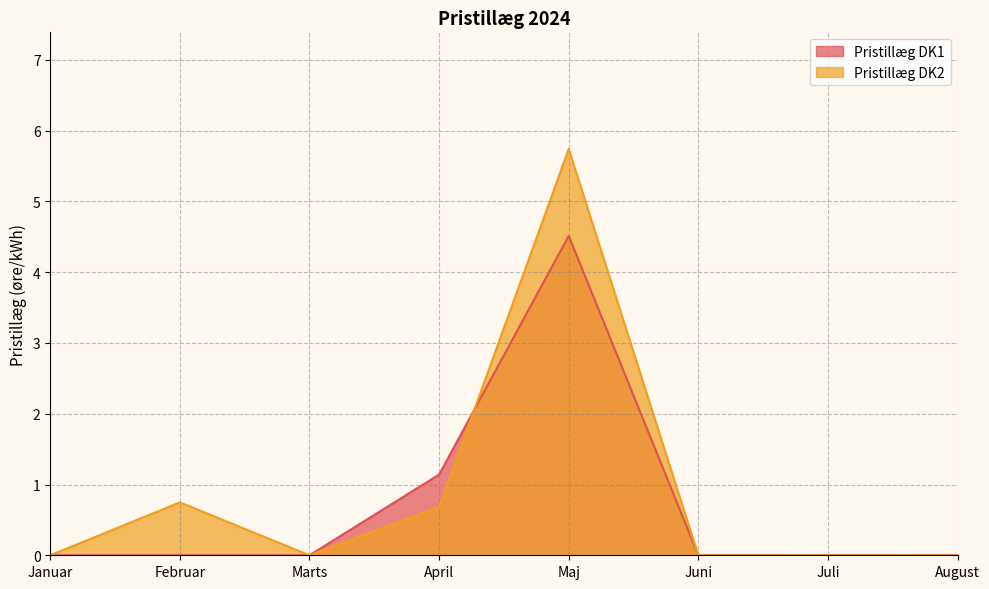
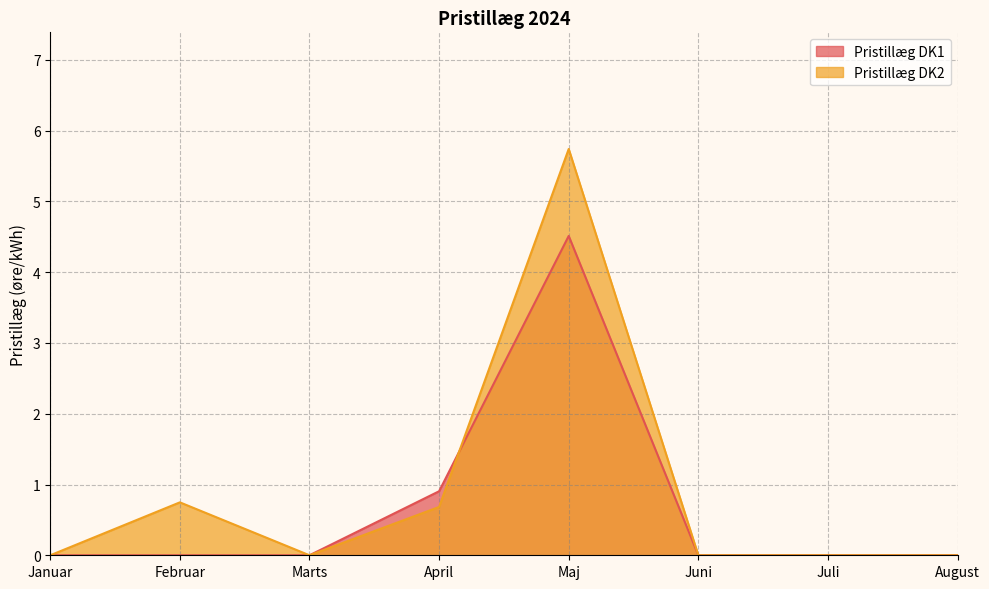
Pristillæg DK1, April: 1.1 -> 0.9
